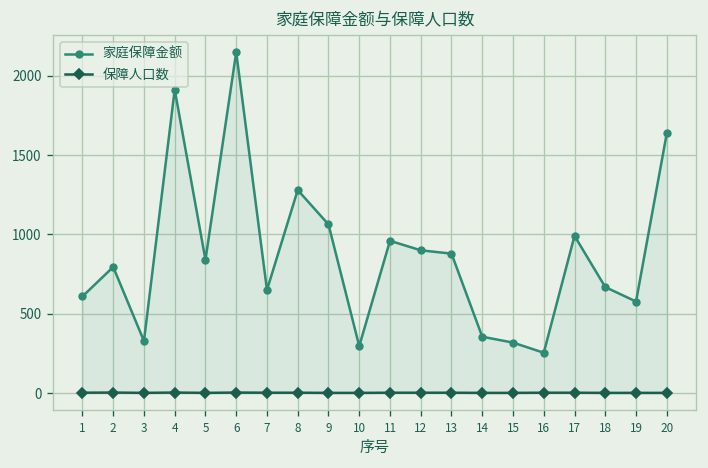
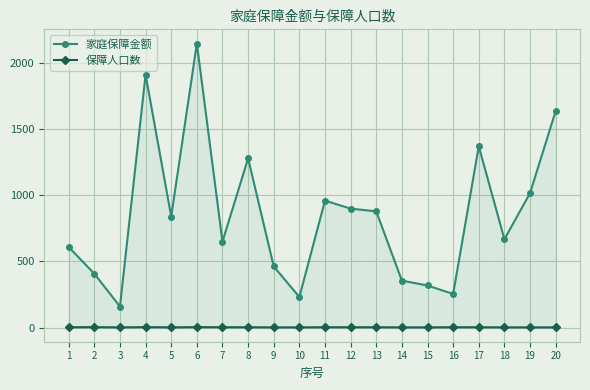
家庭保障金额, 2: 800 -> 410
家庭保障金额, 3: 330 -> 160
家庭保障金额, 9: 1060 -> 460
家庭保障金额, 10: 300 -> 230
家庭保障金额, 17: 990 -> 1370
家庭保障金额, 19: 580 -> 1020
